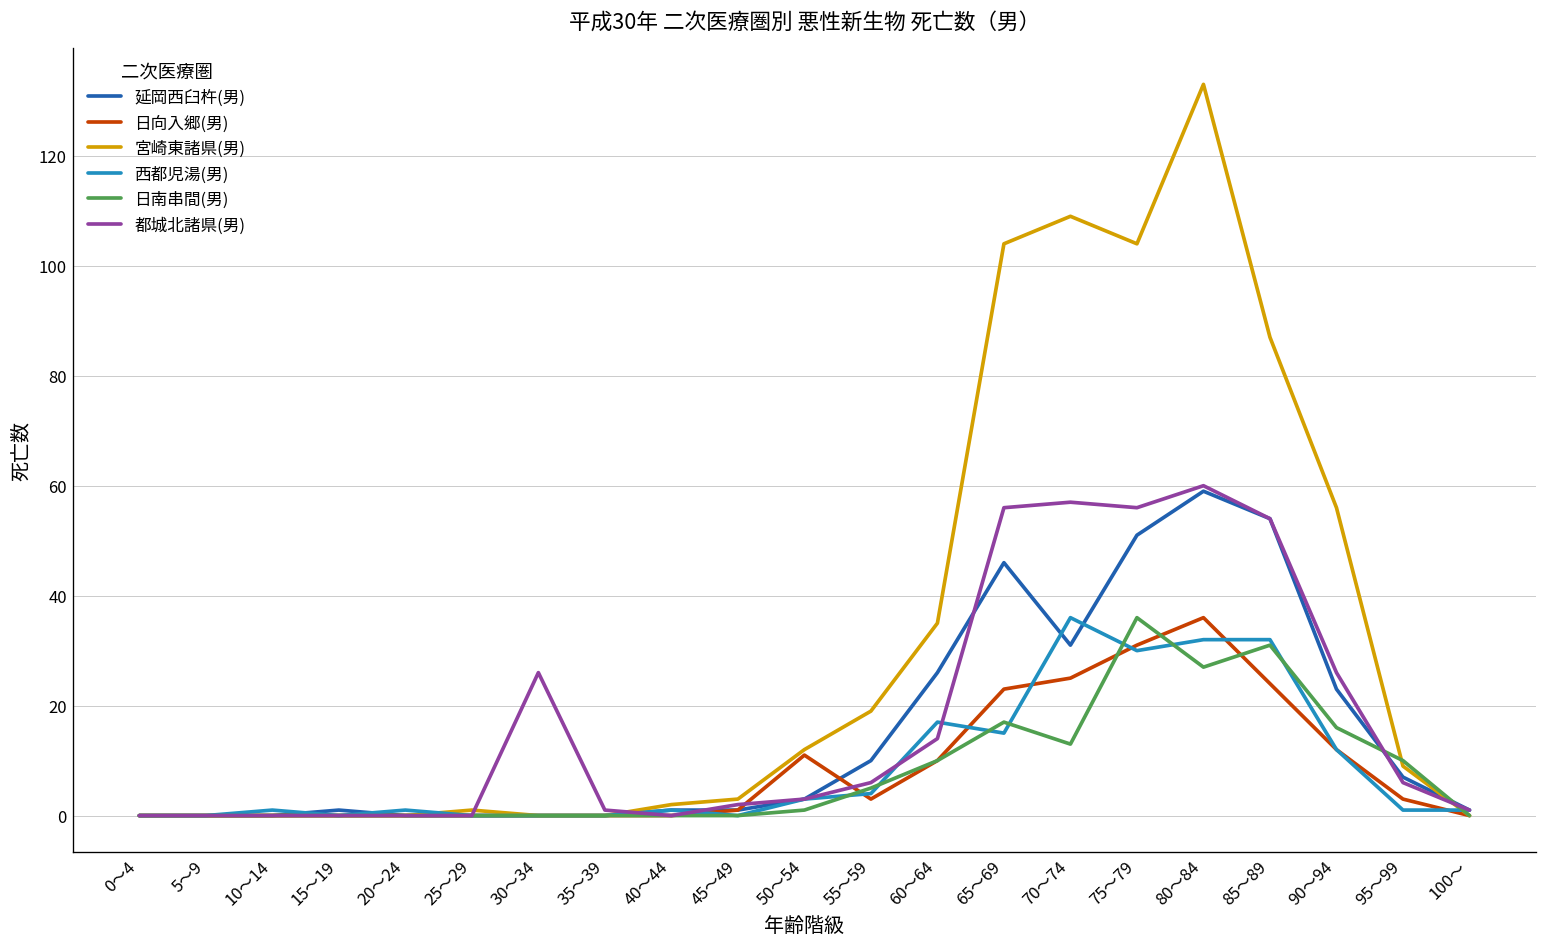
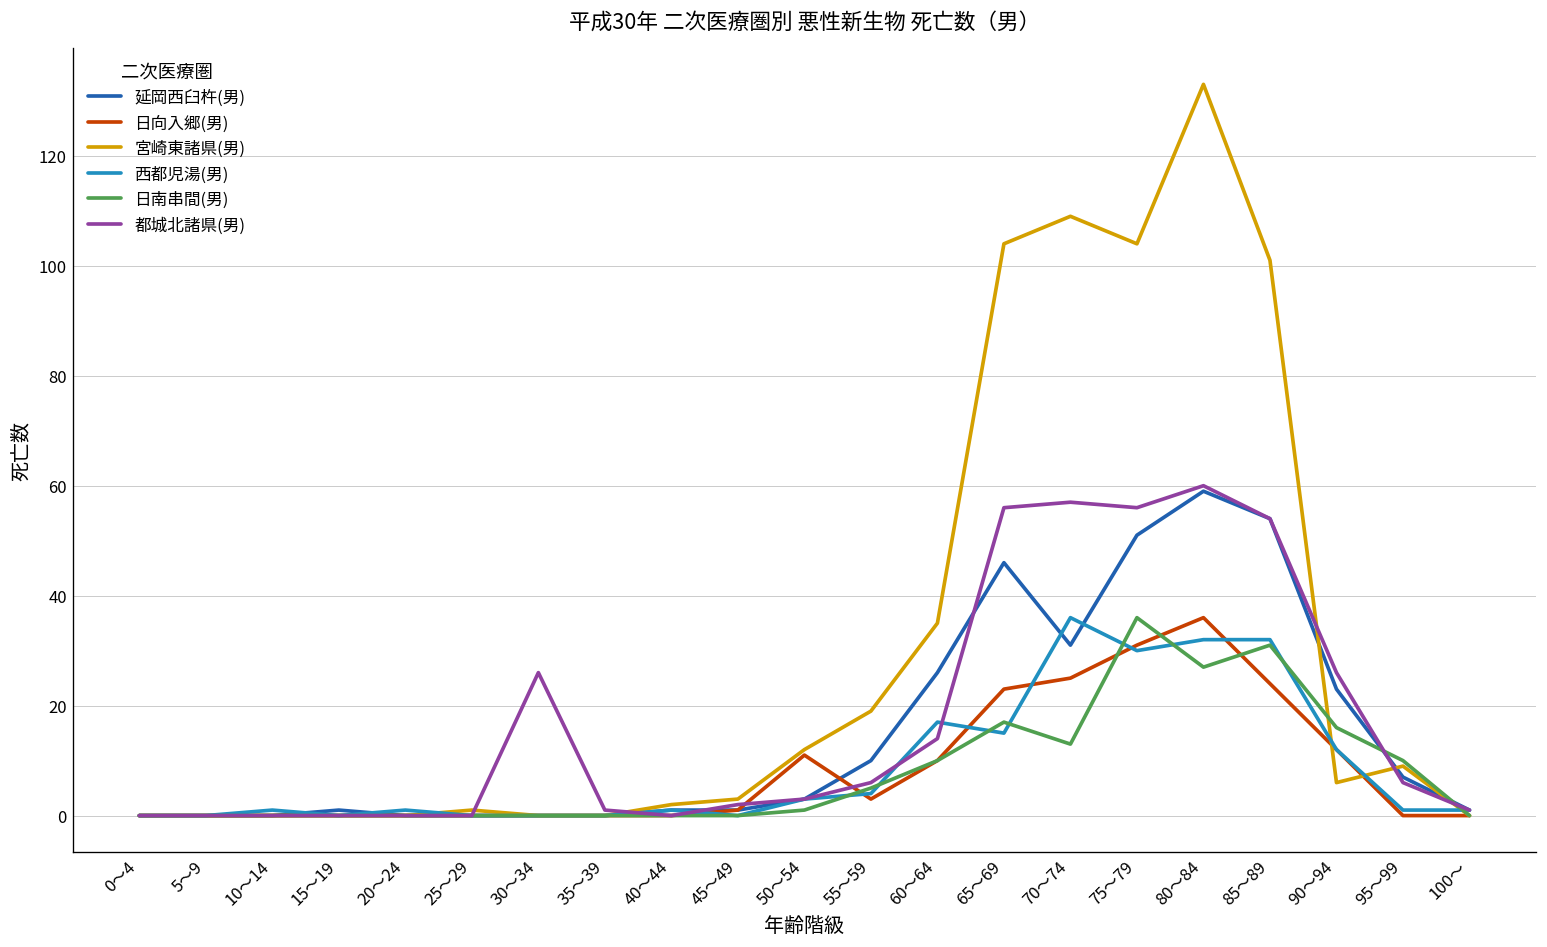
宮崎東諸県(男), 85～89: 87 -> 101
宮崎東諸県(男), 90～94: 56 -> 6
日向入郷(男), 95～99: 3 -> 0
